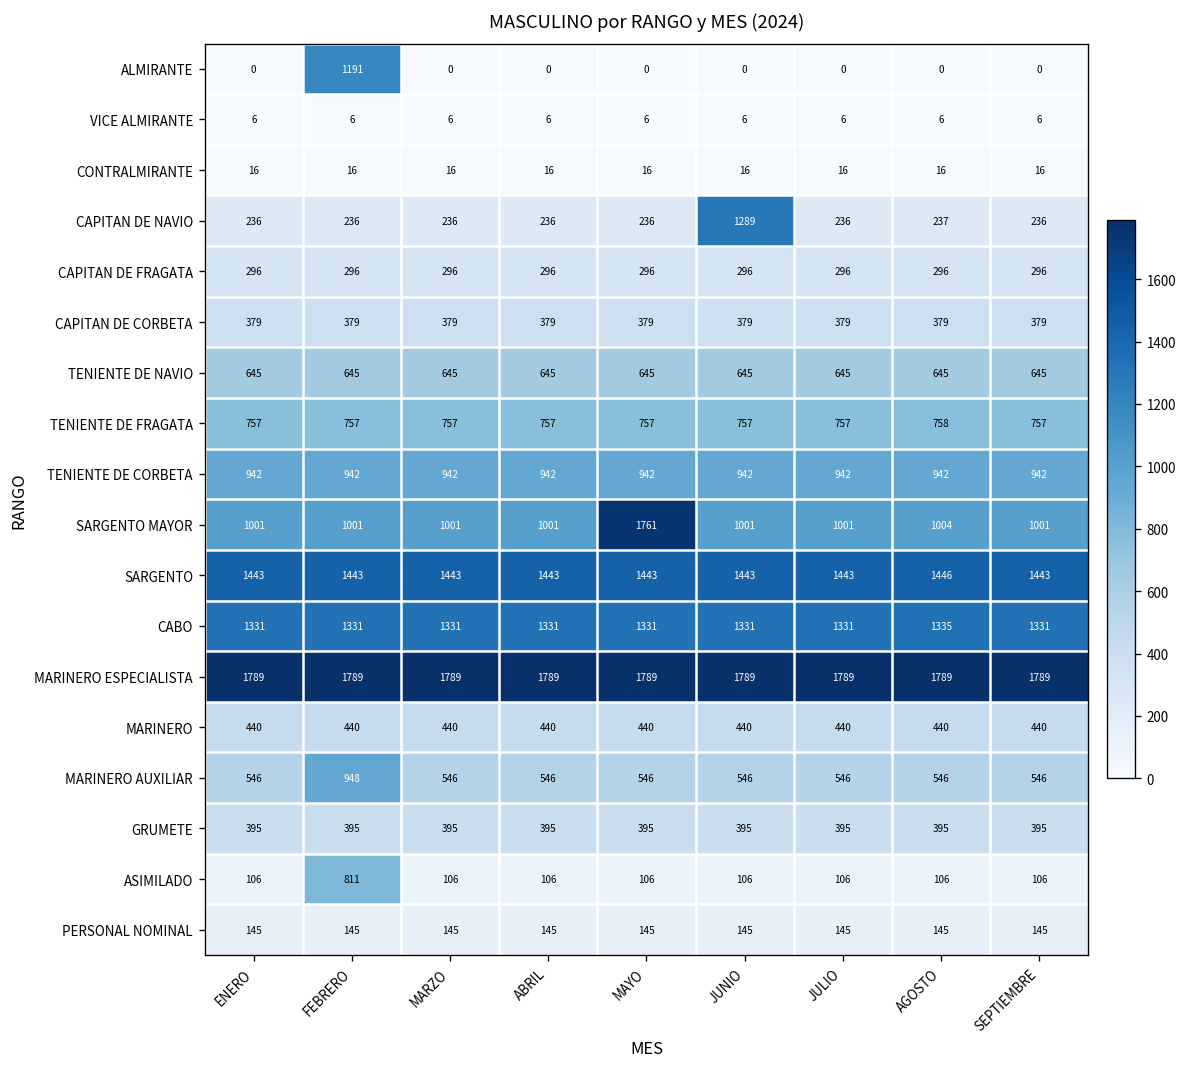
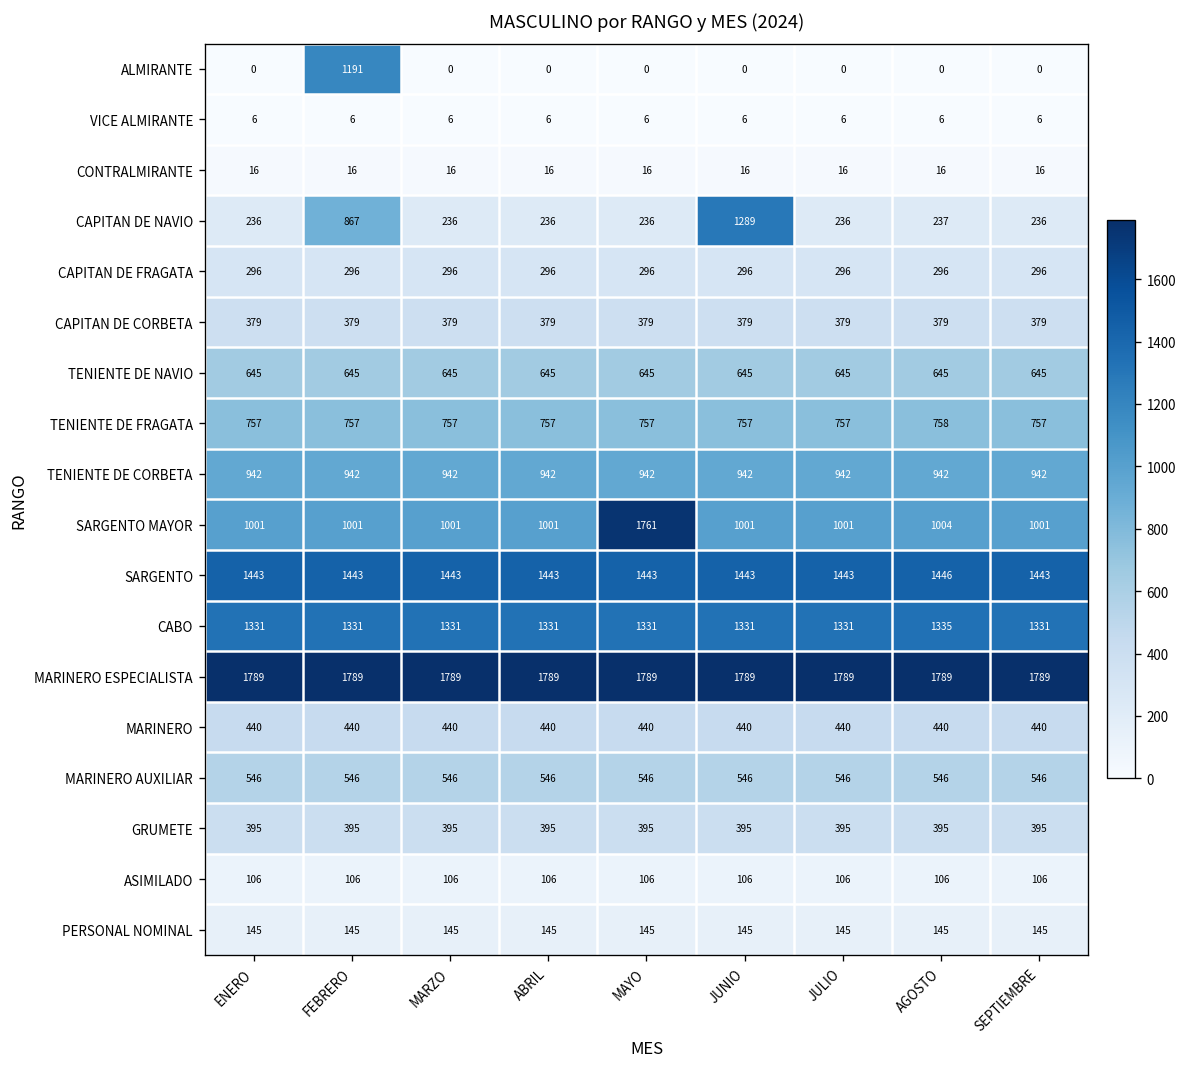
CAPITAN DE NAVIO, FEBRERO: 236 -> 867
MARINERO AUXILIAR, FEBRERO: 948 -> 546
ASIMILADO, FEBRERO: 811 -> 106
